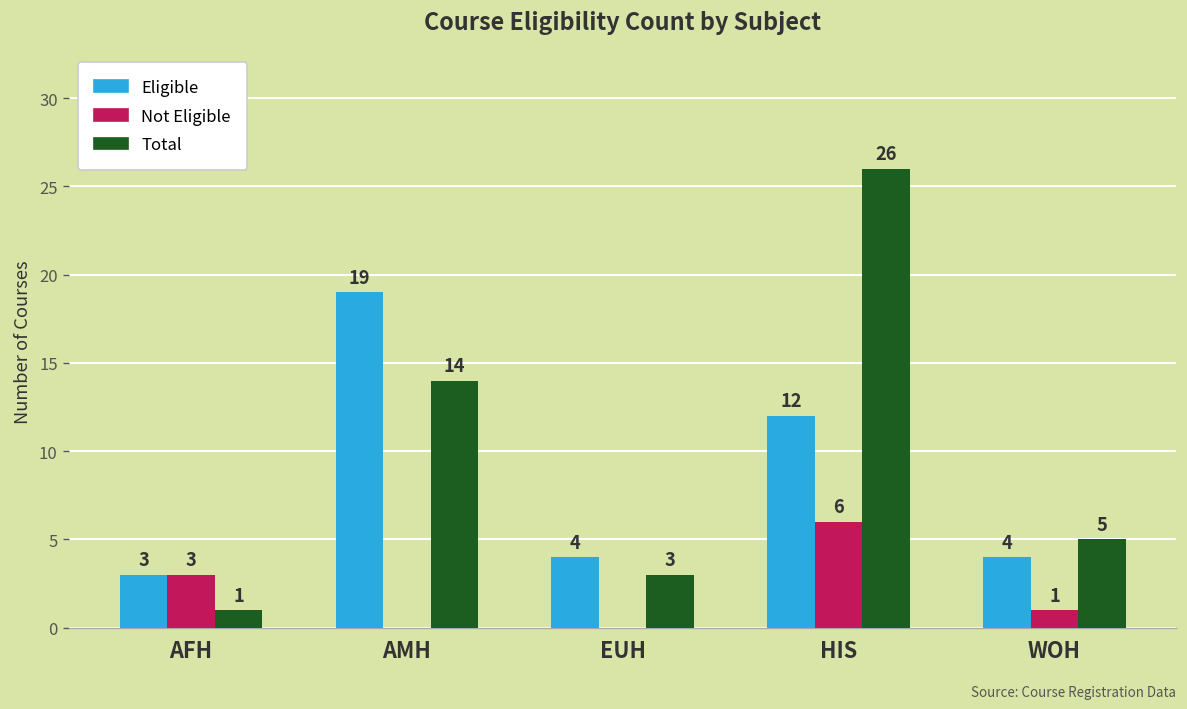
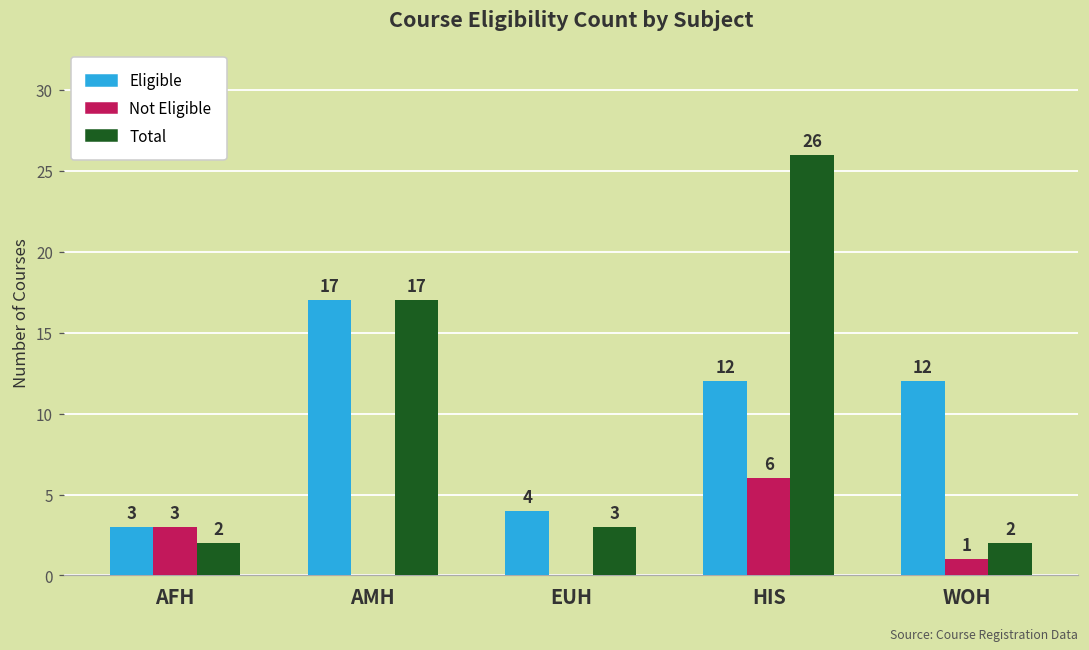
Total, AFH: 1 -> 2
Eligible, AMH: 19 -> 17
Total, AMH: 14 -> 17
Eligible, WOH: 4 -> 12
Total, WOH: 5 -> 2
